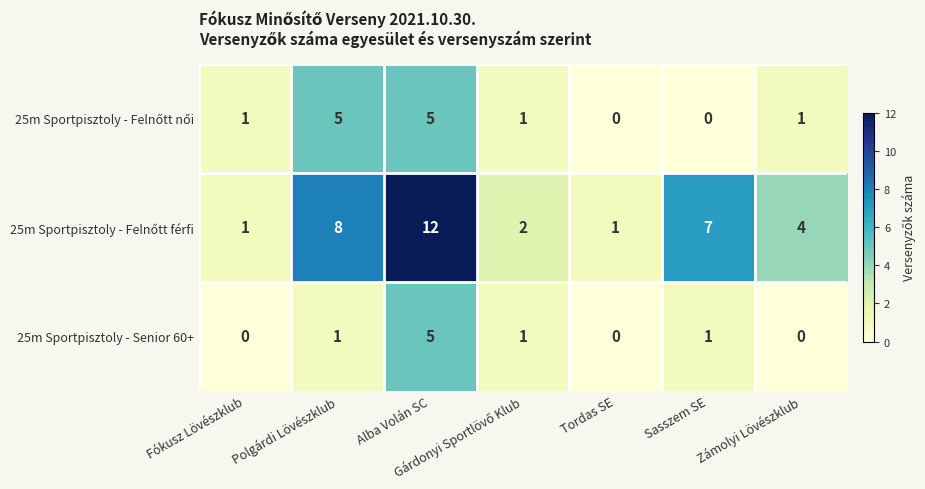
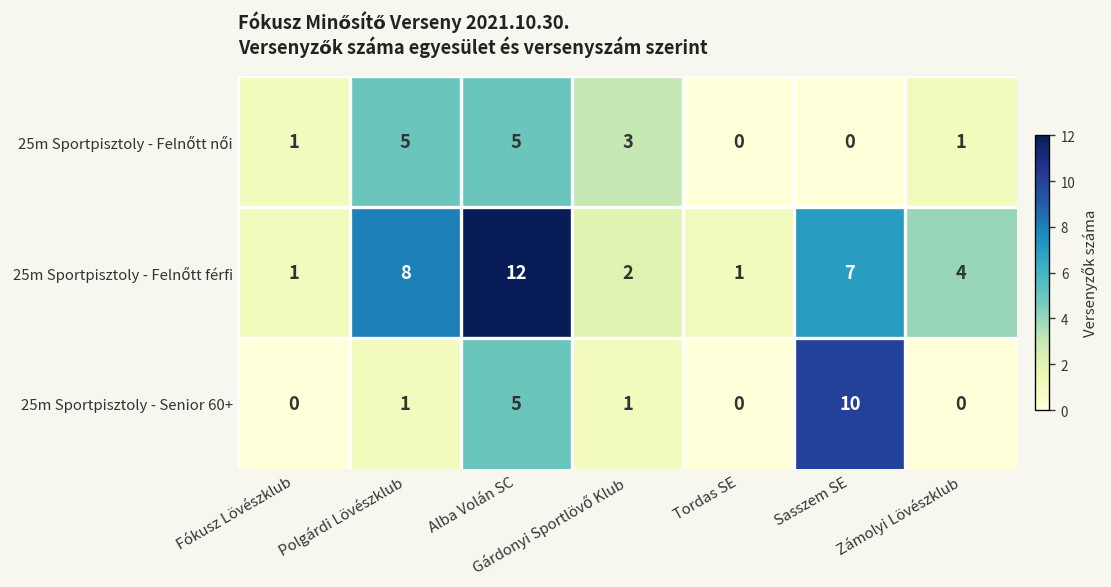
25m Sportpisztoly - Felnőtt női, Gárdonyi Sportlövő Klub: 1 -> 3
25m Sportpisztoly - Senior 60+, Sasszem SE: 1 -> 10
